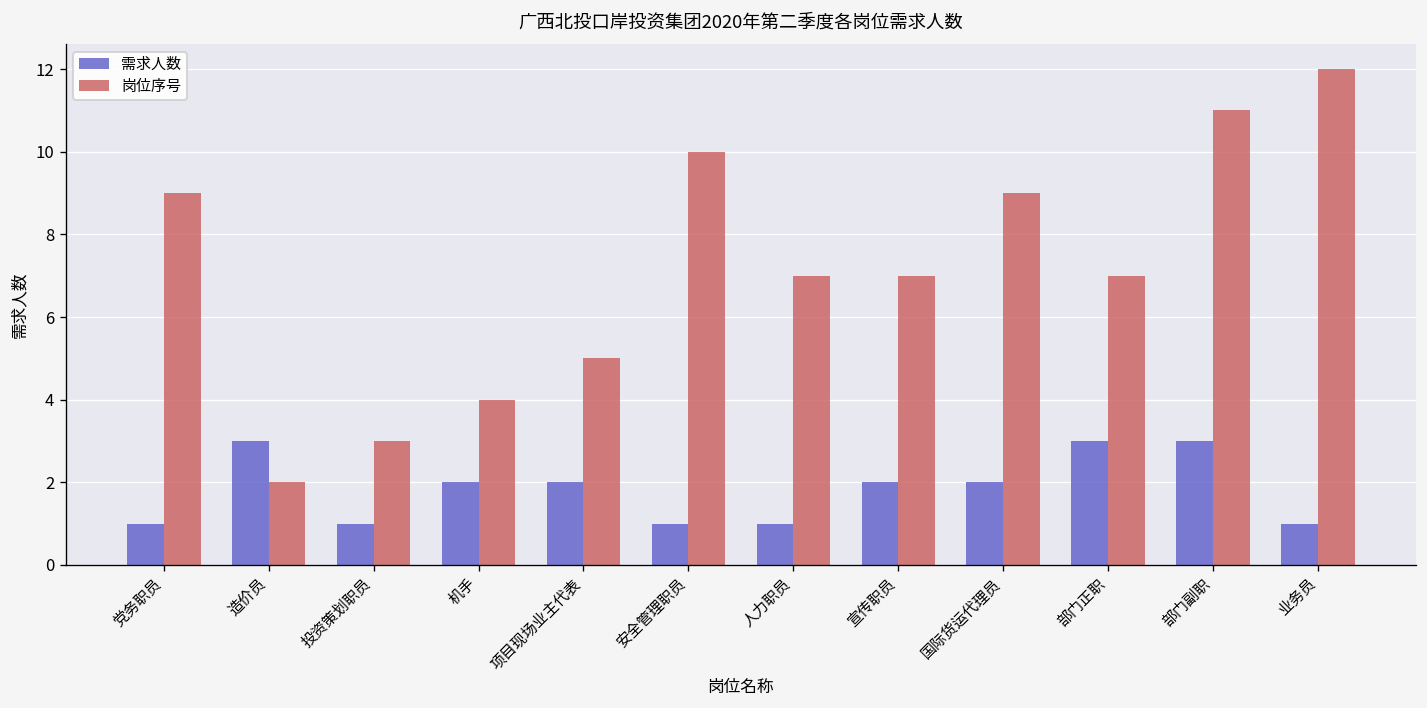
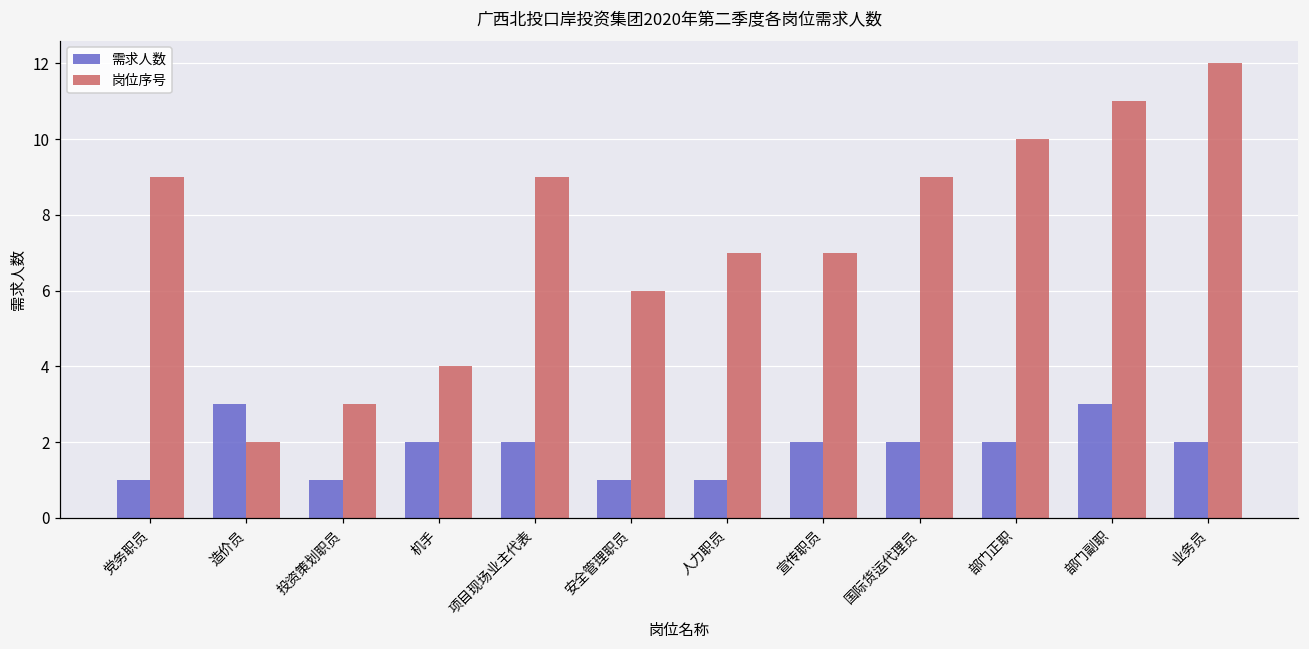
岗位序号, 项目现场业主代表: 5 -> 9
岗位序号, 安全管理职员: 10 -> 6
需求人数, 部门正职: 3 -> 2
岗位序号, 部门正职: 7 -> 10
需求人数, 业务员: 1 -> 2
